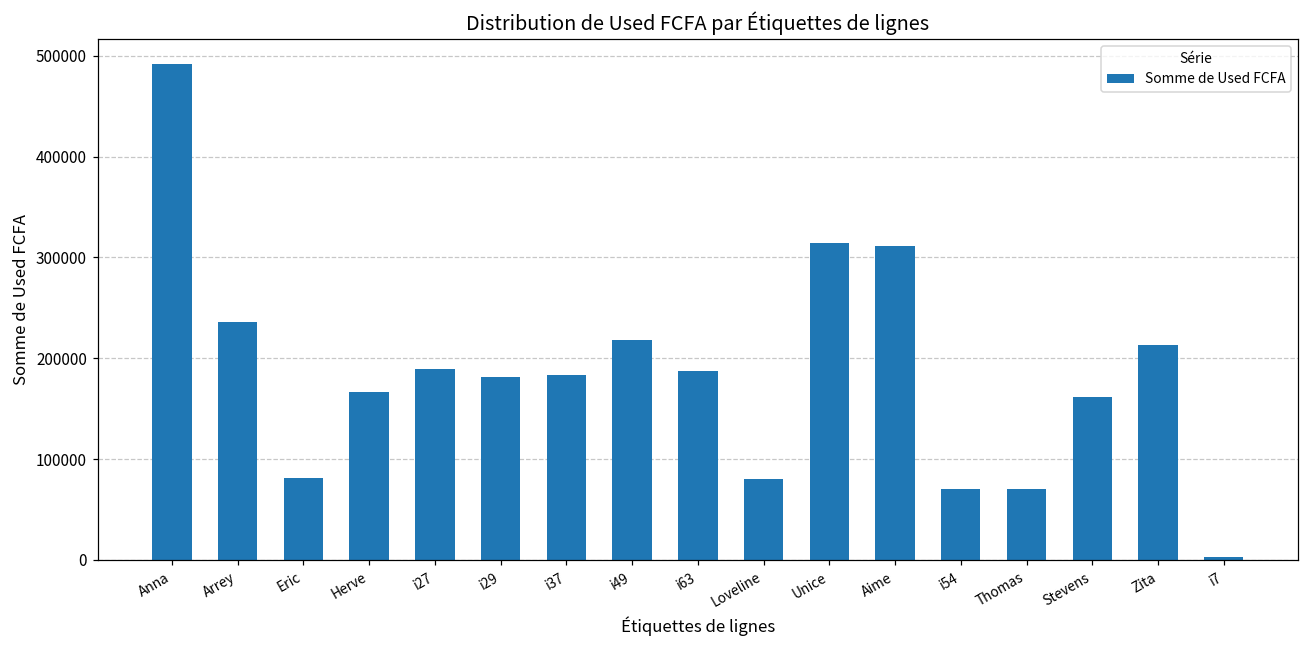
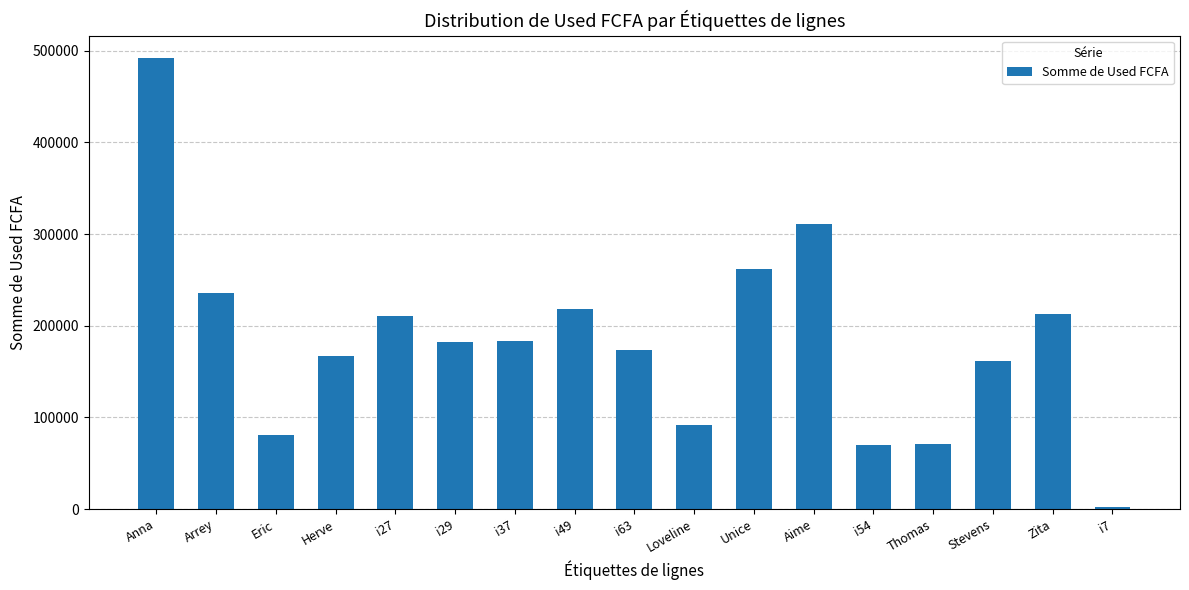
i27: 190000 -> 210000
i63: 190000 -> 170000
Loveline: 80000 -> 90000
Unice: 310000 -> 260000
